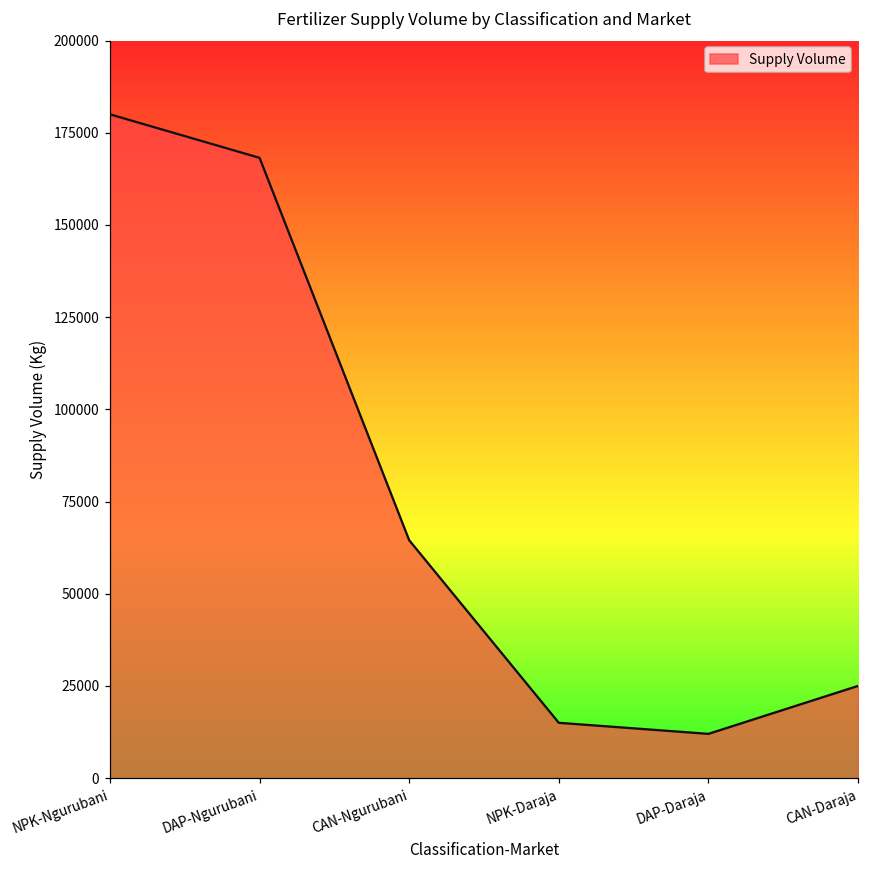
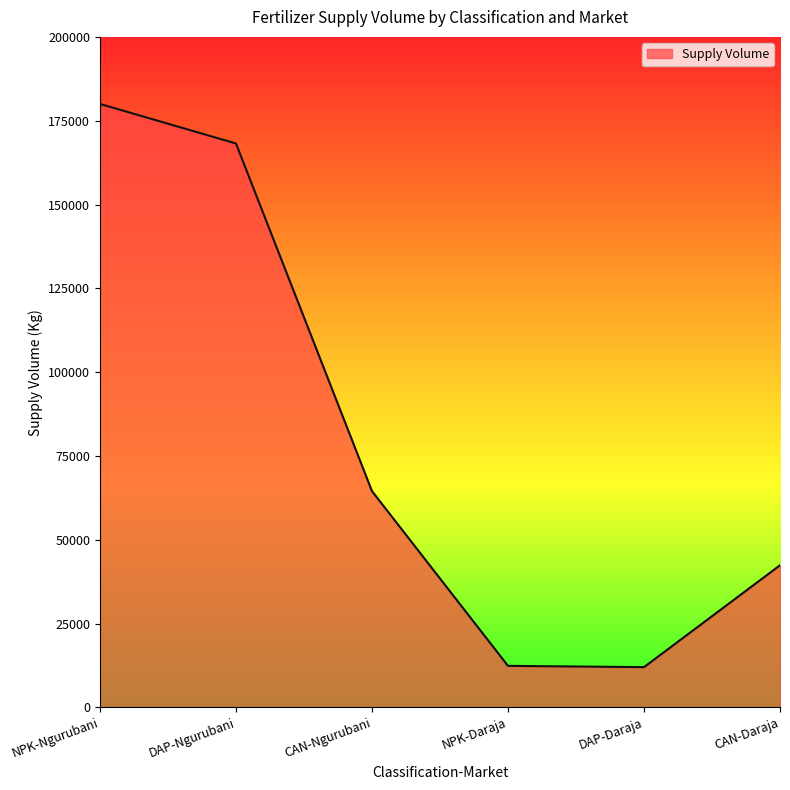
NPK-Daraja: 15000 -> 12000
CAN-Daraja: 25000 -> 42000
